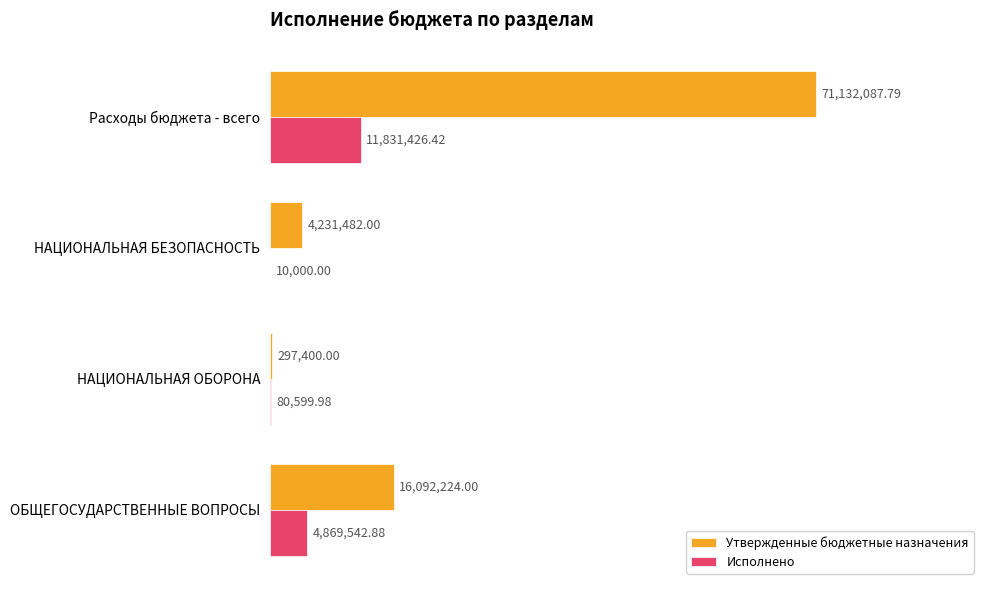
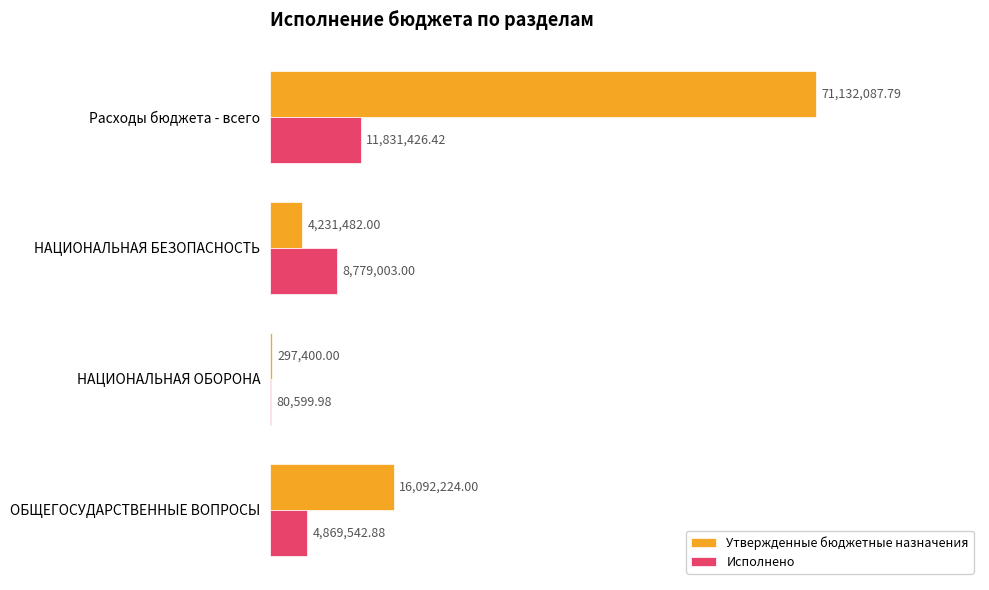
Исполнено, НАЦИОНАЛЬНАЯ БЕЗОПАСНОСТЬ: 10,000.00 -> 8,779,003.00
